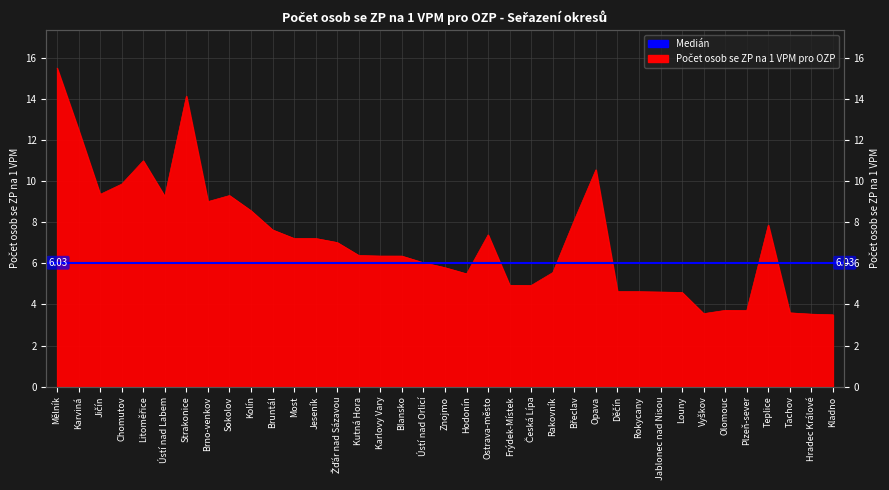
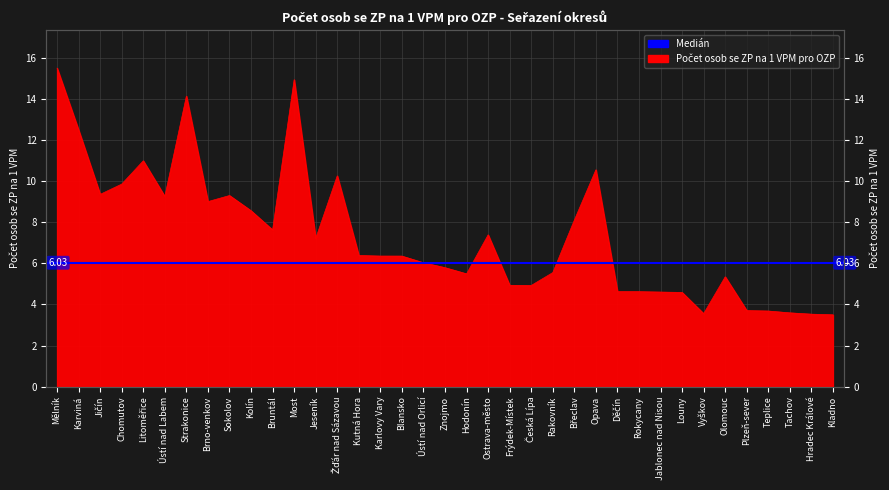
Most: 7.2 -> 14.9
Žďár nad Sázavou: 7.0 -> 10.3
Olomouc: 3.7 -> 5.3
Teplice: 7.9 -> 3.7
